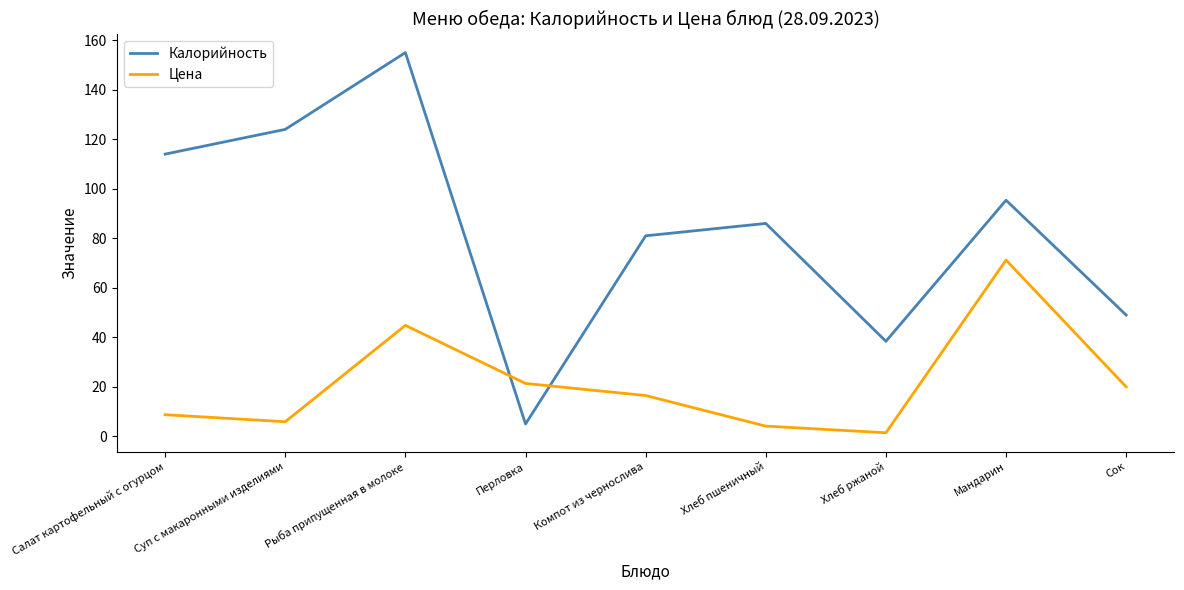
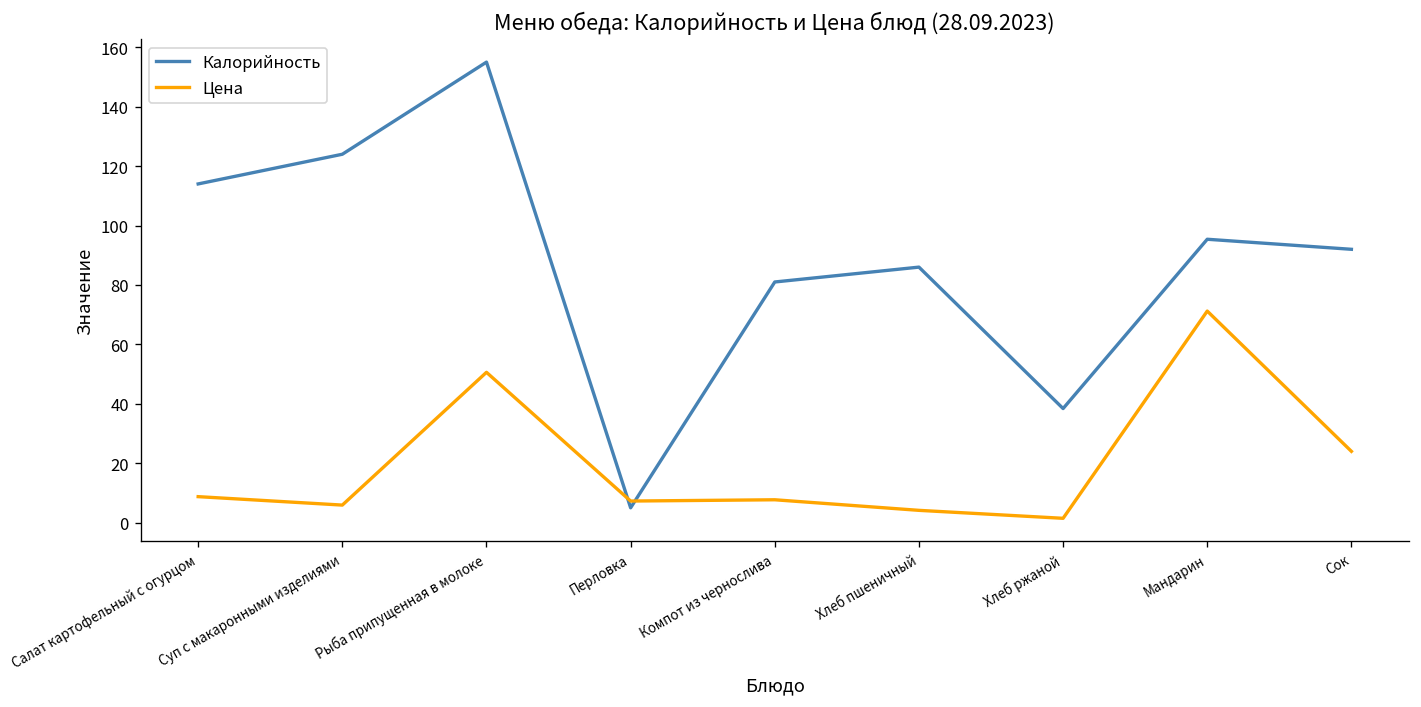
Цена, Рыба припущенная в молоке: 45 -> 51
Цена, Перловка: 21 -> 7
Цена, Компот из чернослива: 17 -> 8
Калорийность, Сок: 49 -> 92
Цена, Сок: 20 -> 24
